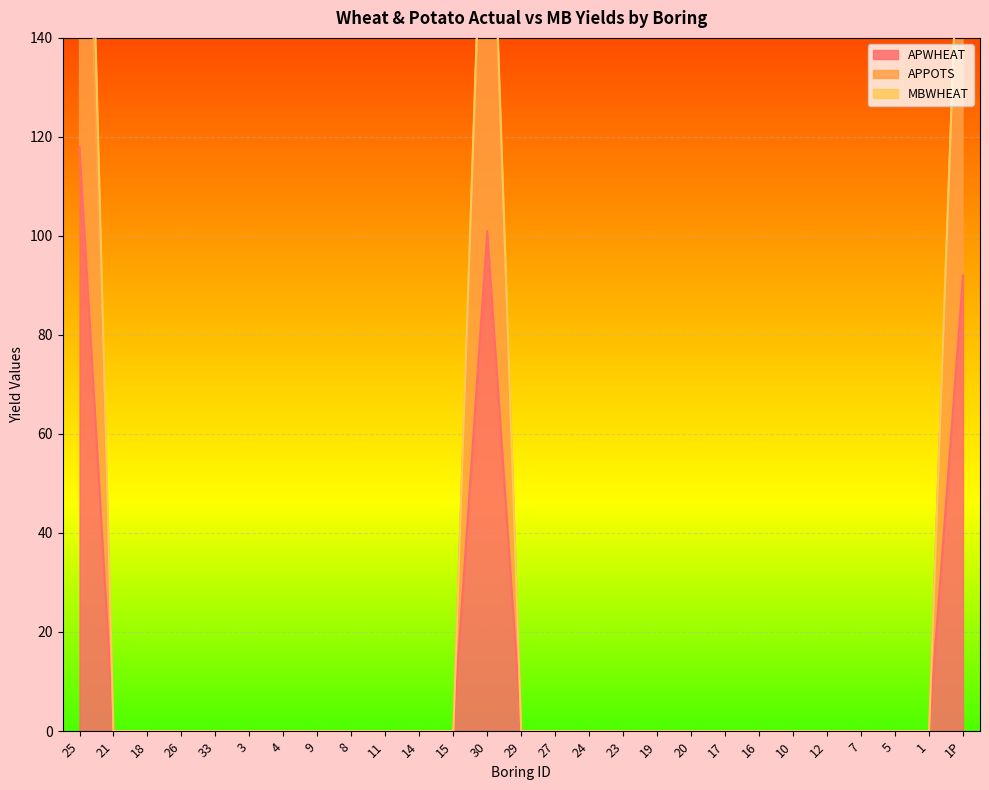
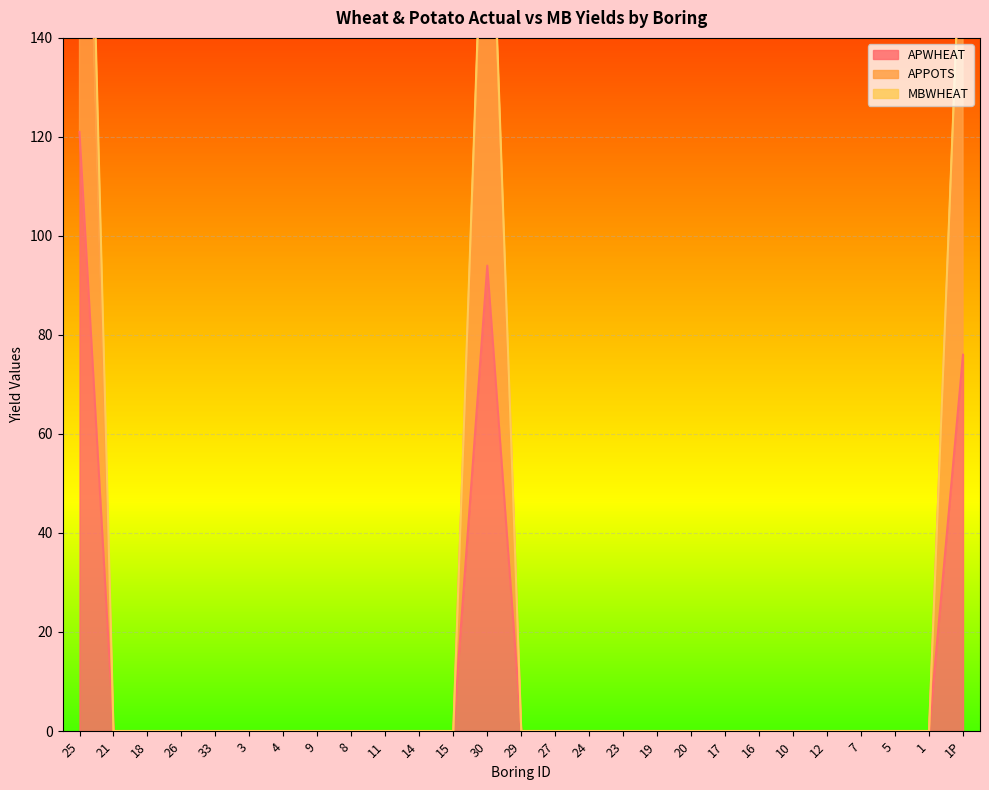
APWHEAT, 25: 118 -> 121
APWHEAT, 30: 101 -> 94
APWHEAT, 1P: 92 -> 76
